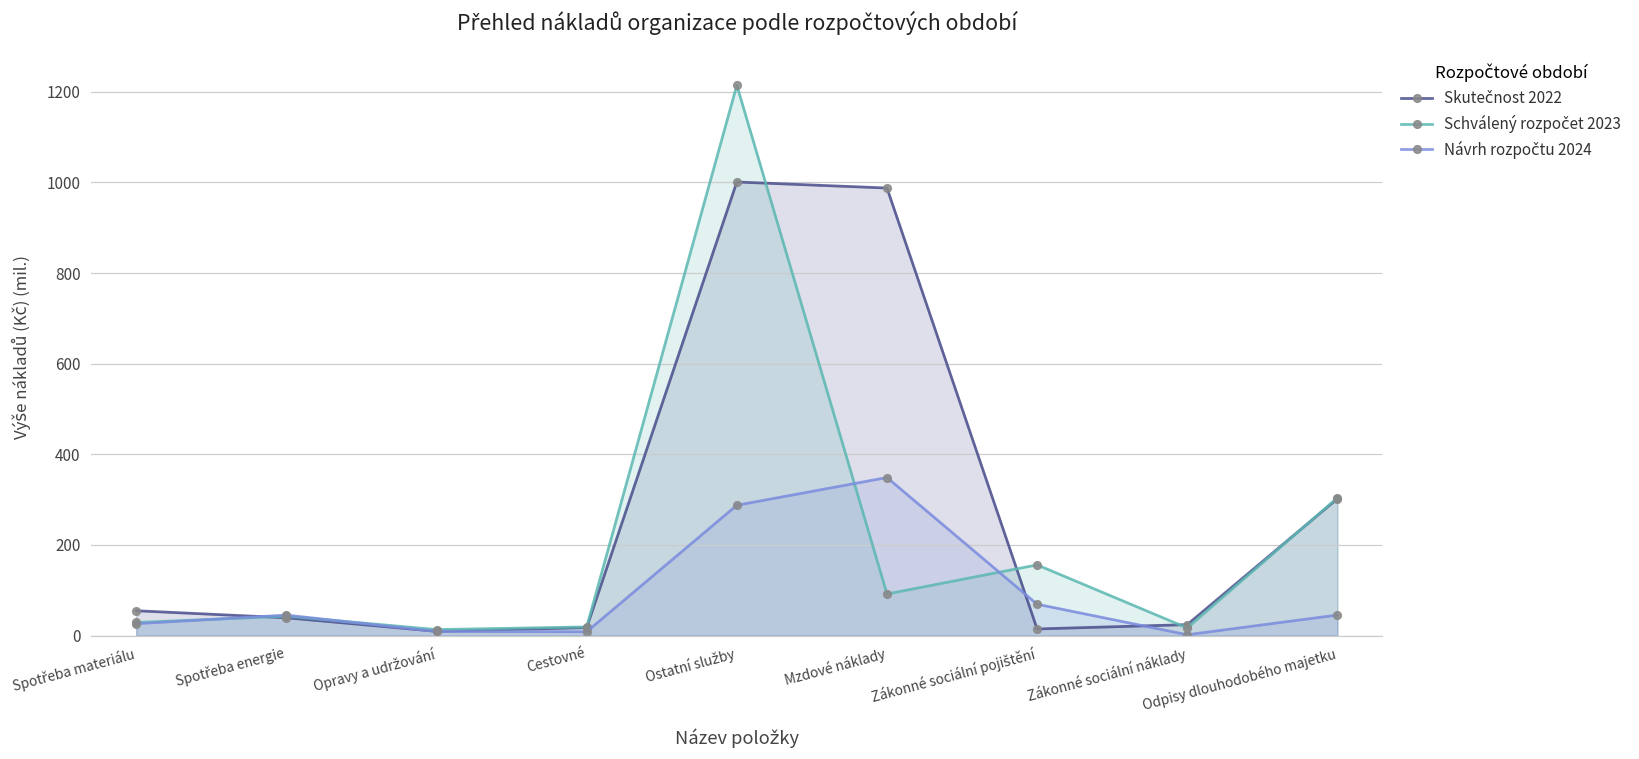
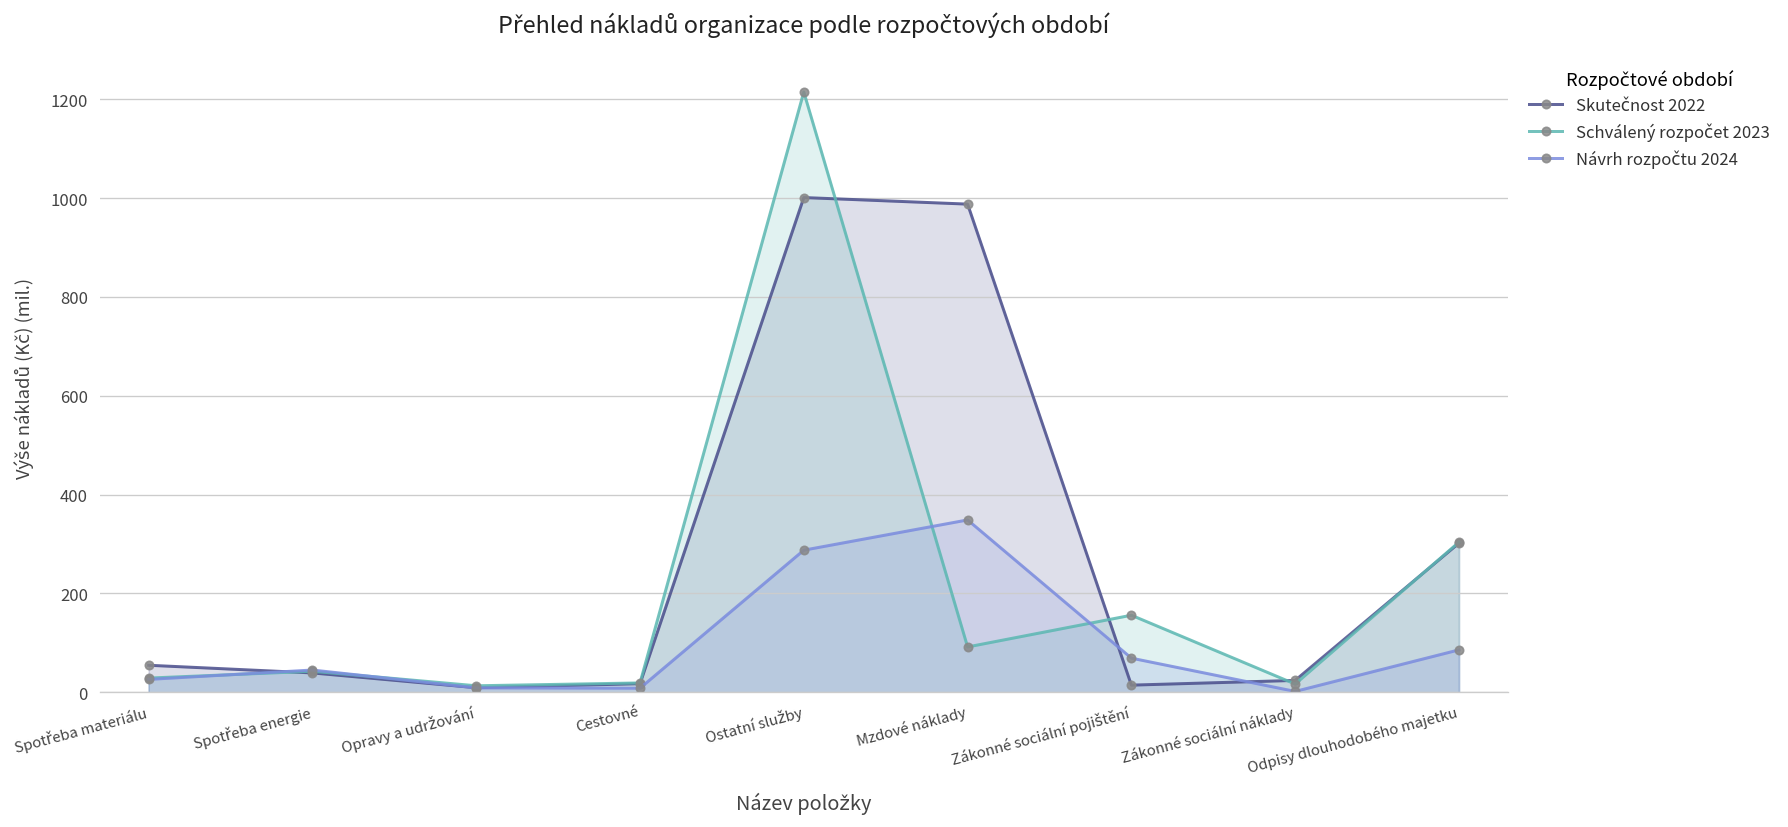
Návrh rozpočtu 2024, Odpisy dlouhodobého majetku: 50 -> 90
